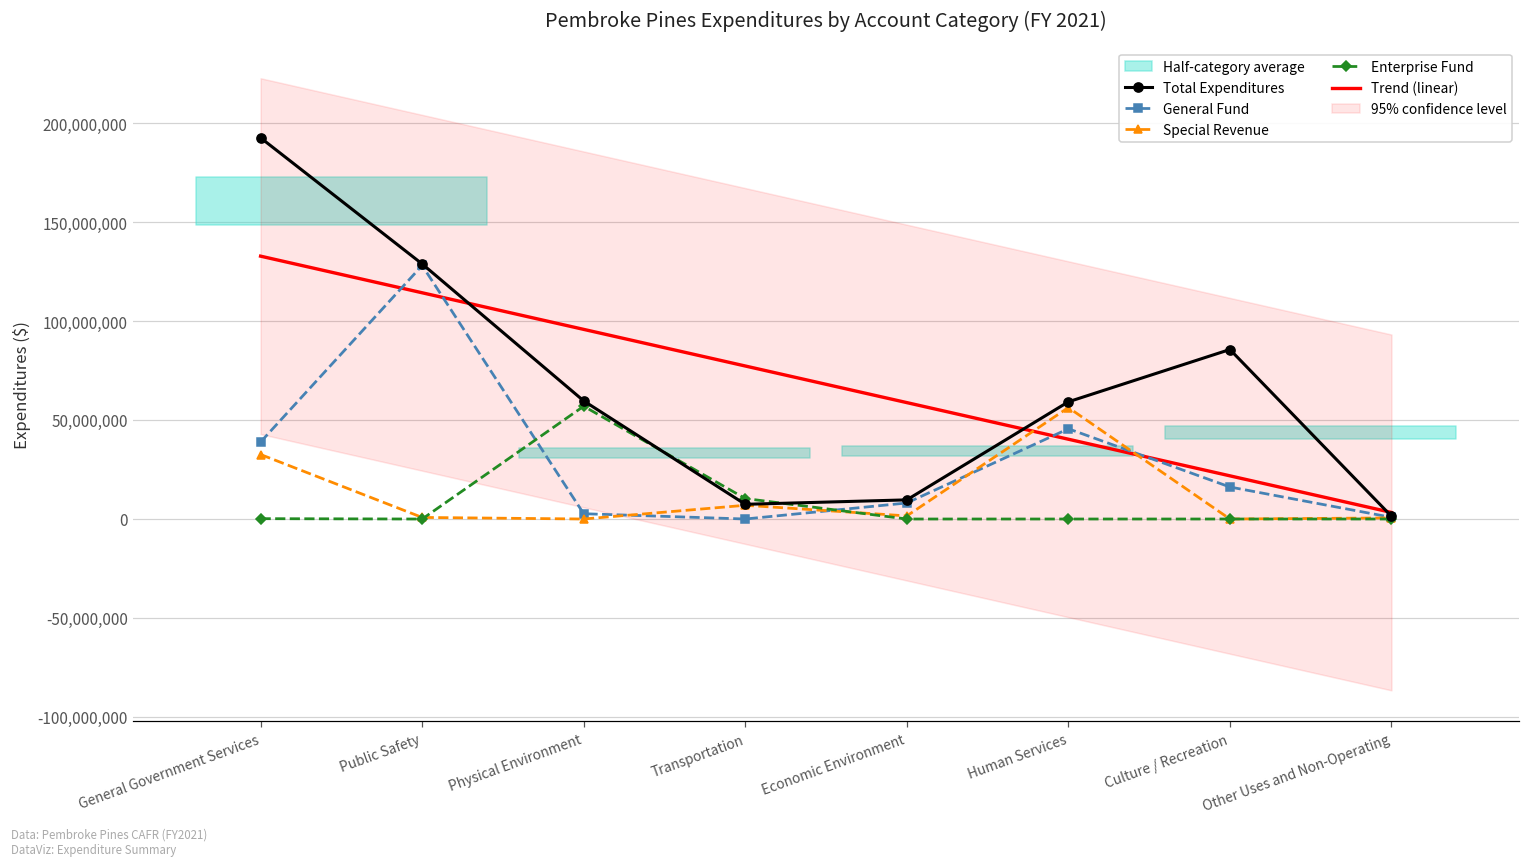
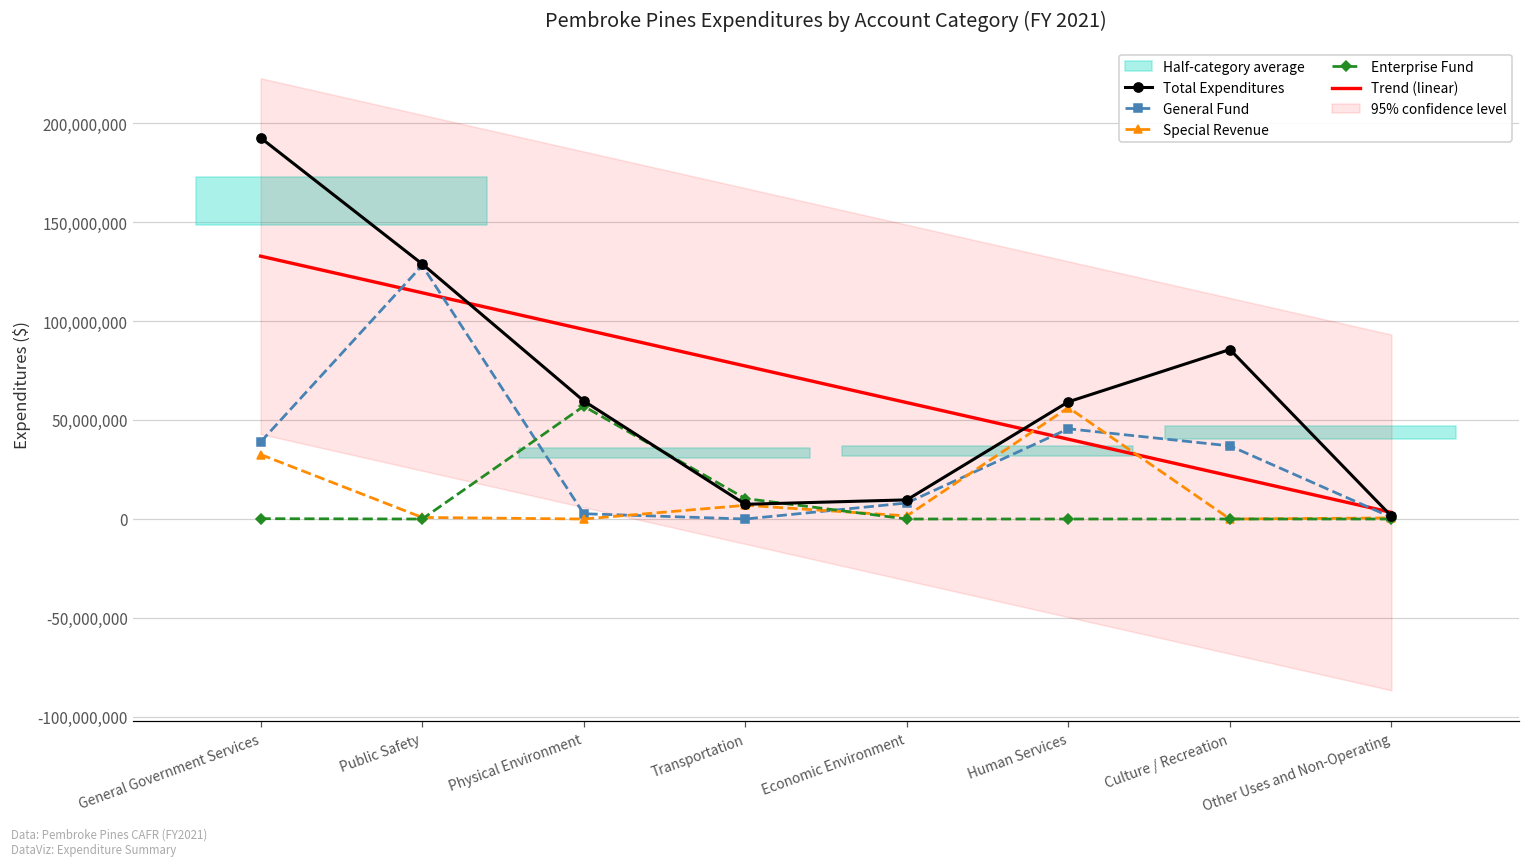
General Fund, Culture / Recreation: 16,000,000 -> 37,000,000
